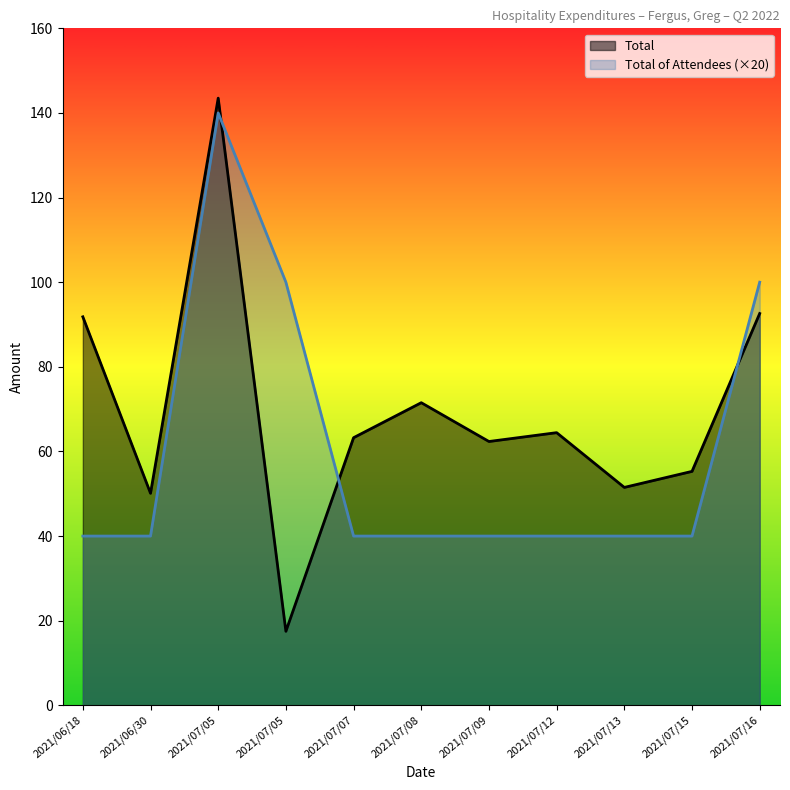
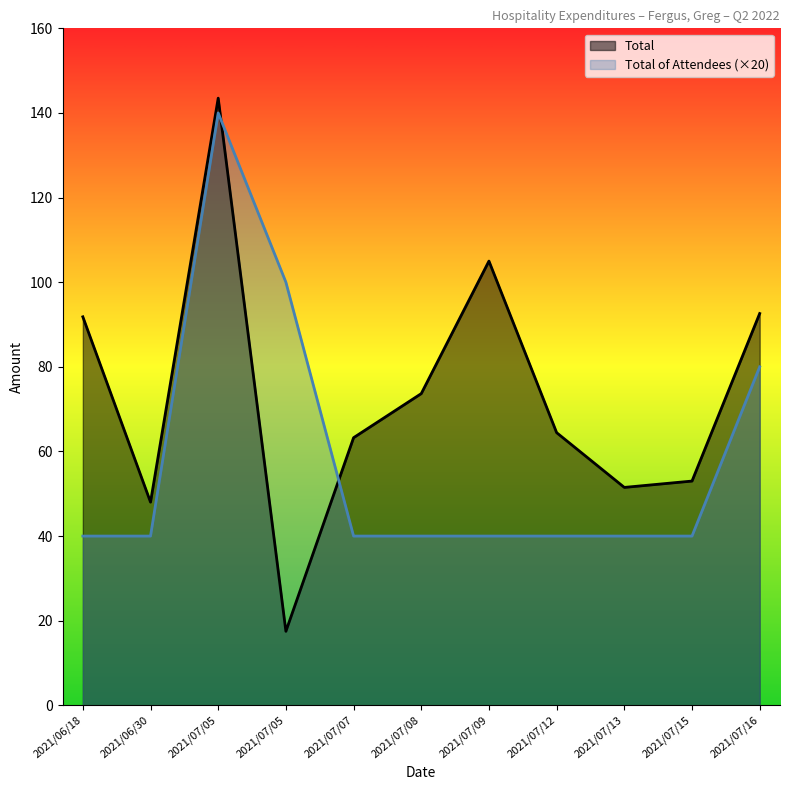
Total, 2021/06/30: 50 -> 48
Total, 2021/07/08: 72 -> 74
Total, 2021/07/09: 62 -> 105
Total, 2021/07/15: 55 -> 53
Total of Attendees (×20), 2021/07/16: 100 -> 80
